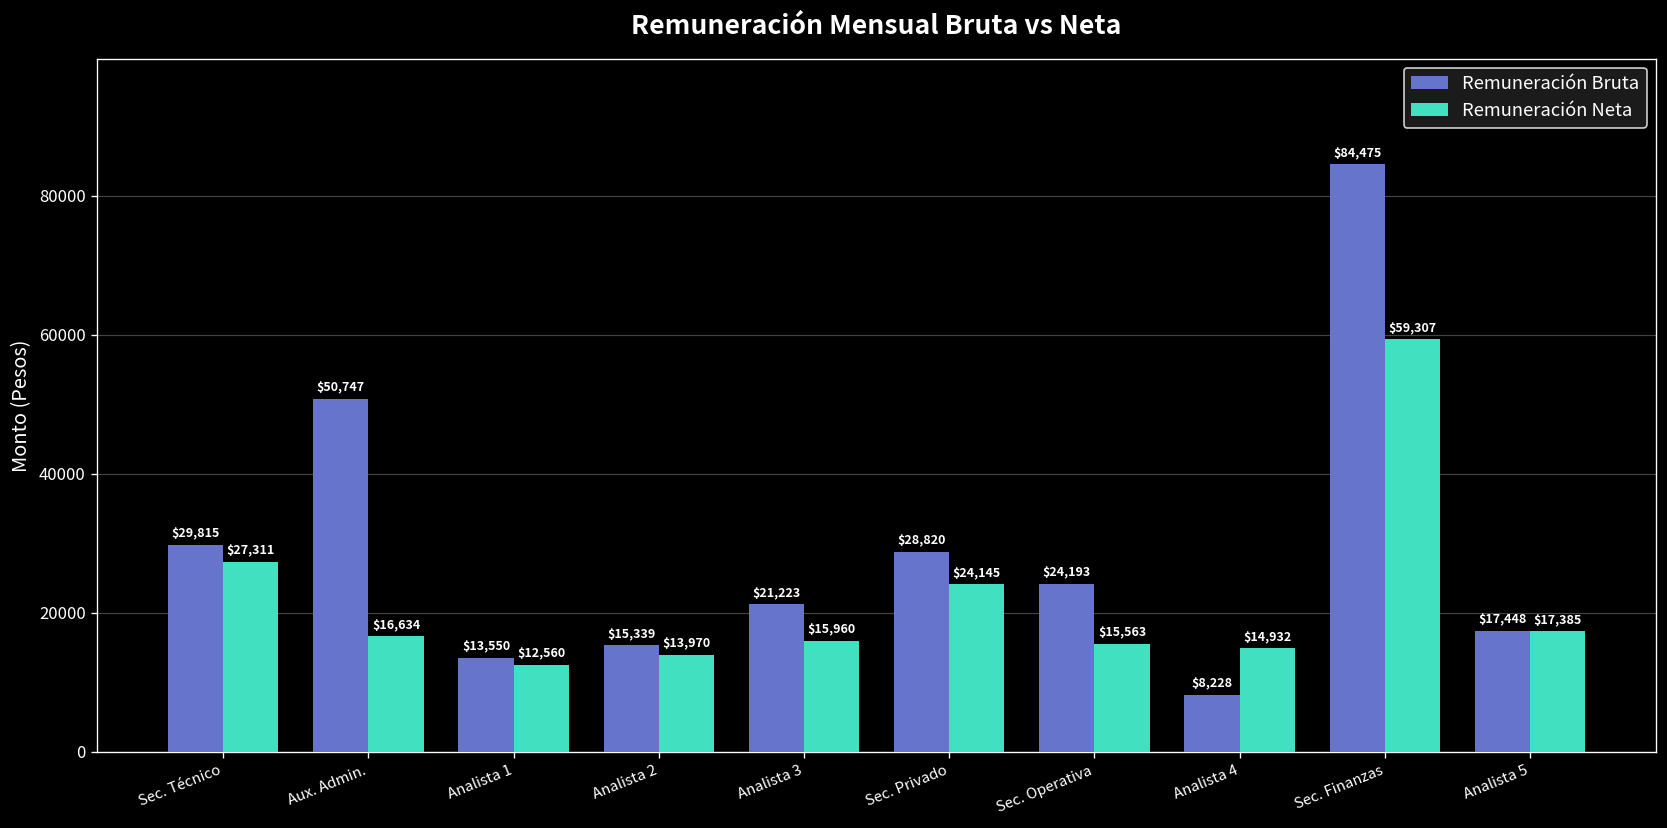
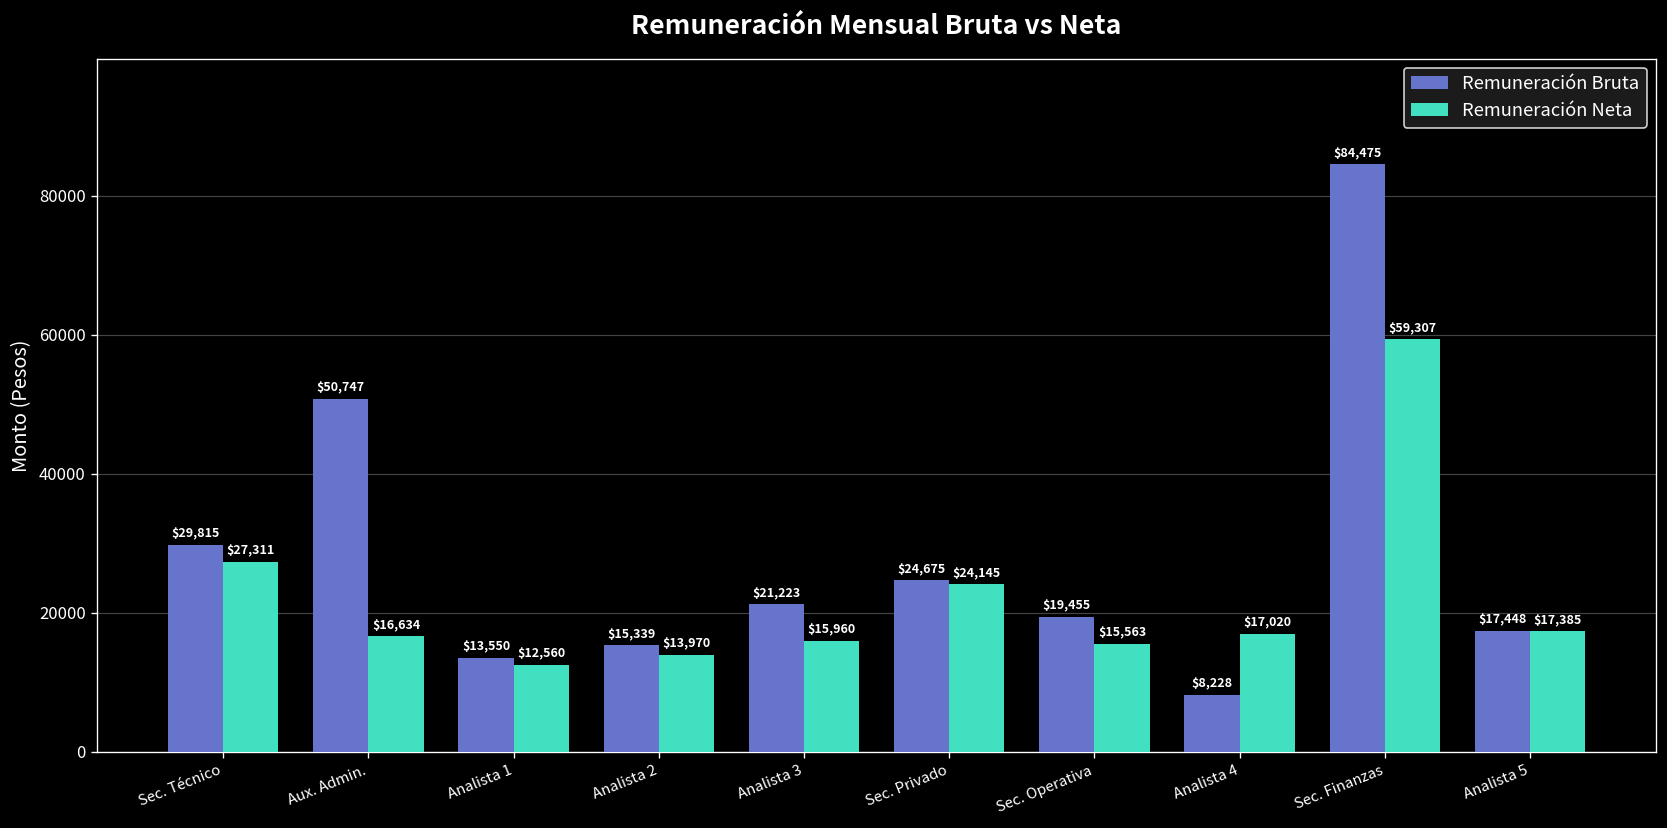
Remuneración Bruta, Sec. Privado: $28,820 -> $24,675
Remuneración Bruta, Sec. Operativa: $24,193 -> $19,455
Remuneración Neta, Analista 4: $14,932 -> $17,020
